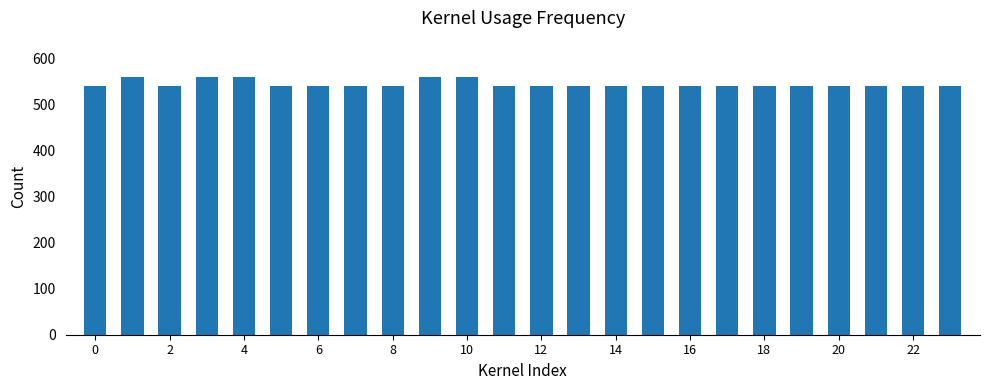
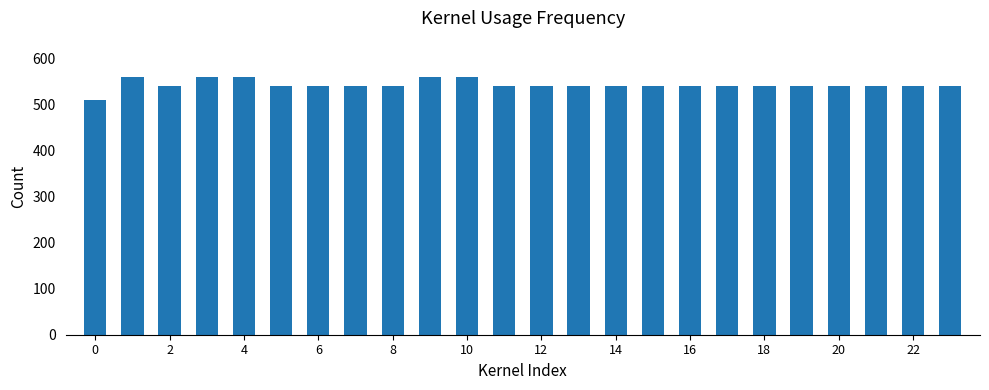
0: 540 -> 510
